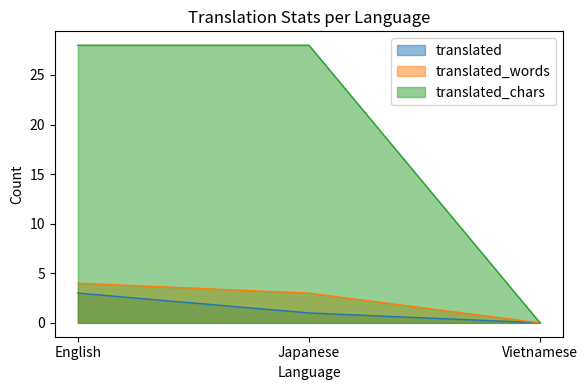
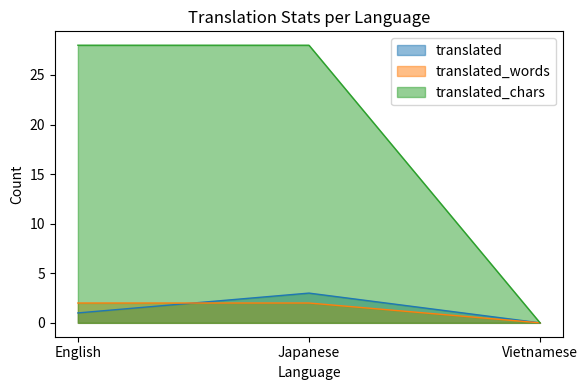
translated, English: 3 -> 1
translated_words, English: 4 -> 2
translated, Japanese: 1 -> 3
translated_words, Japanese: 3 -> 2
